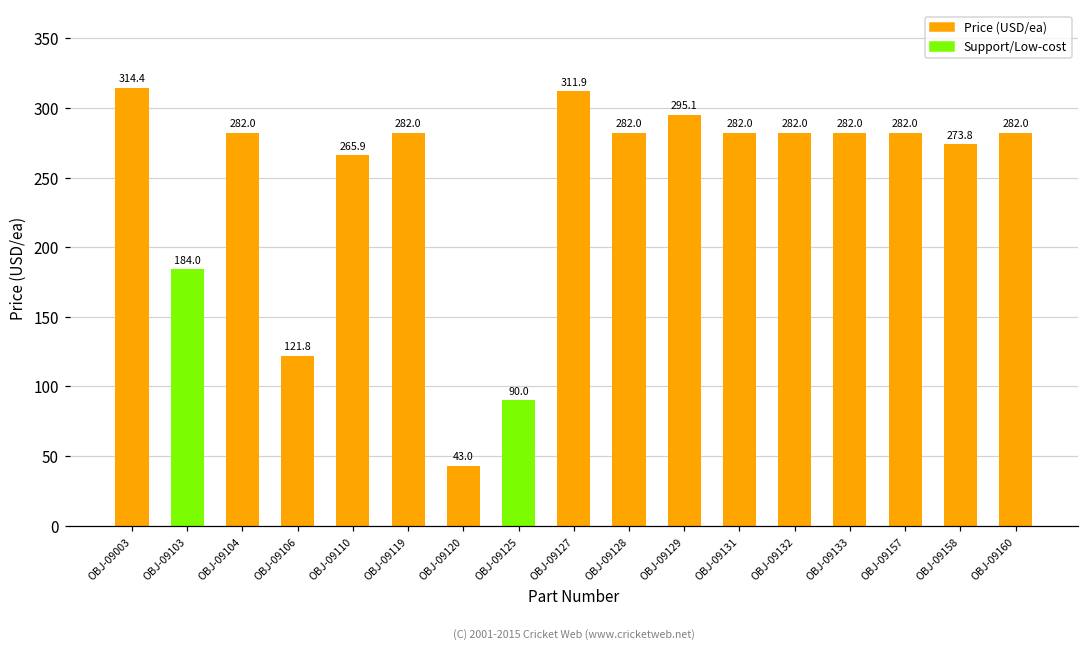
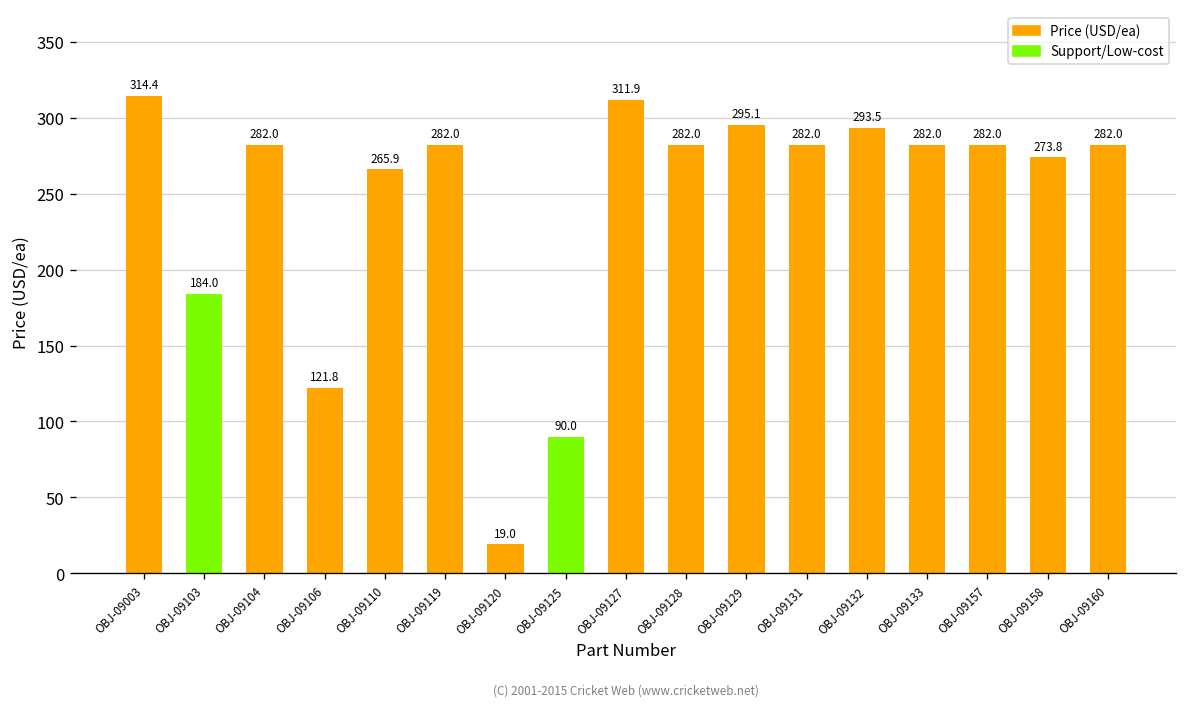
OBJ-09120: 43.0 -> 19.0
OBJ-09132: 282.0 -> 293.5
